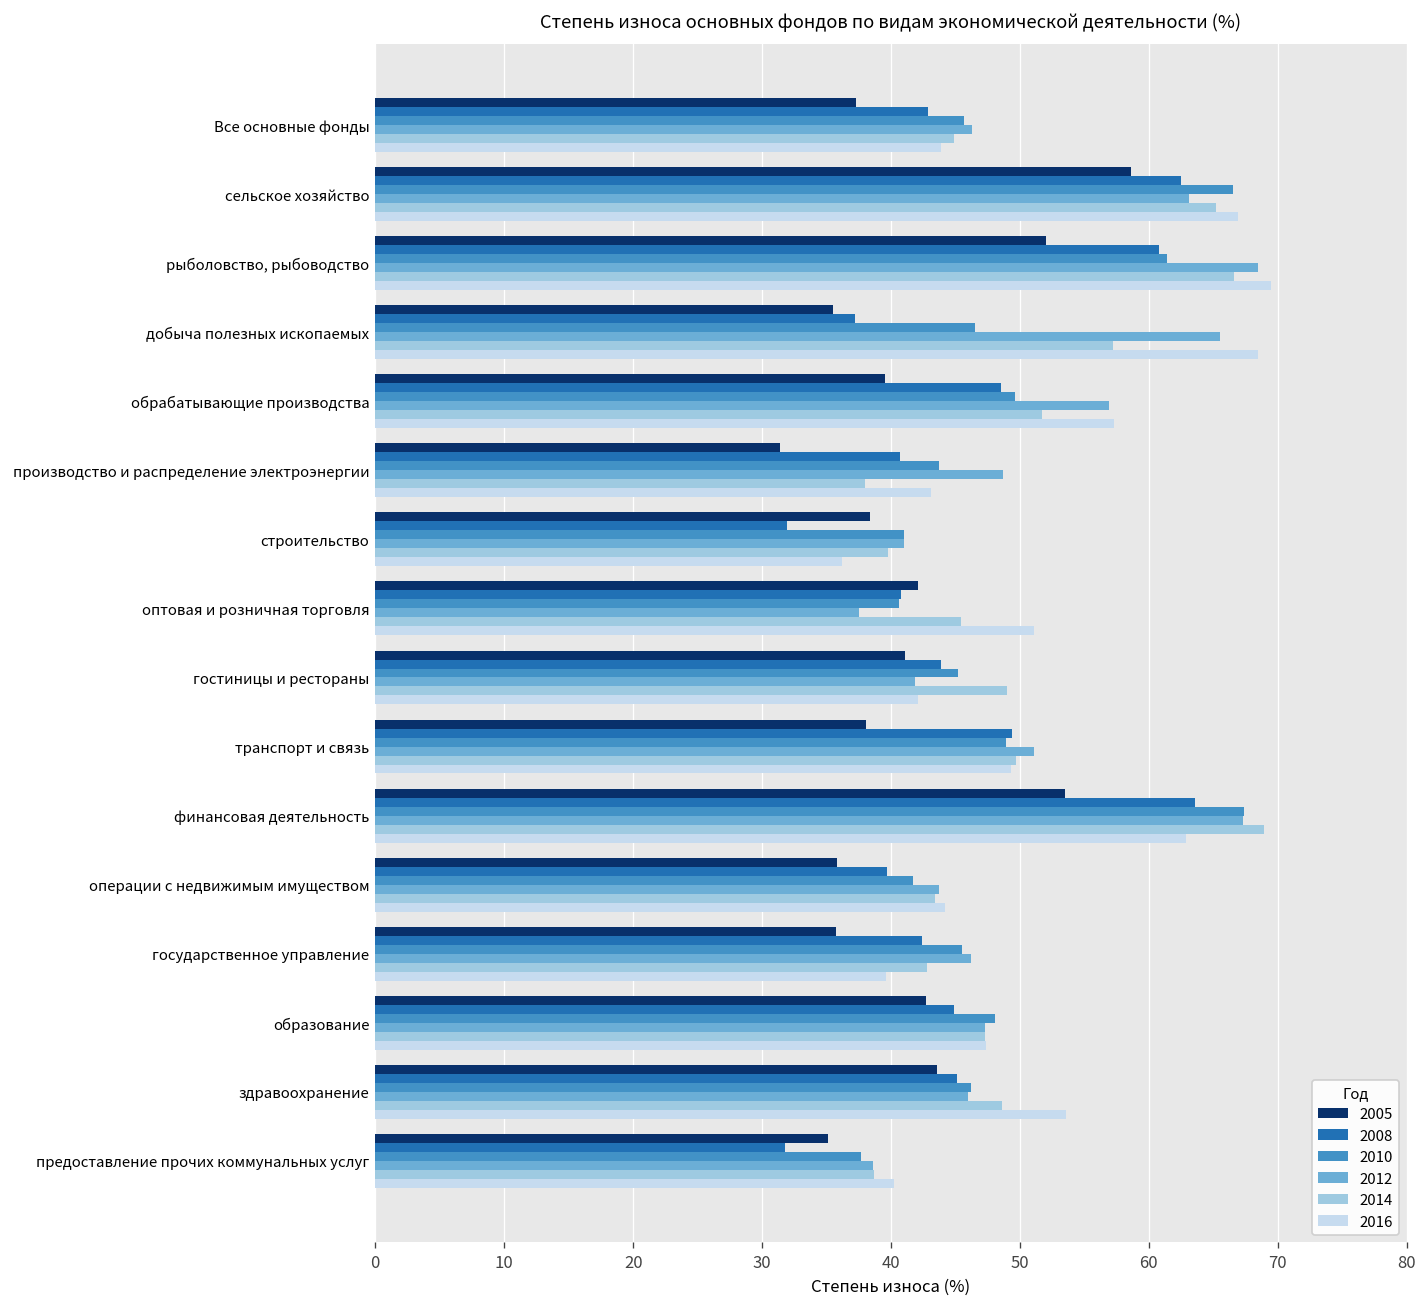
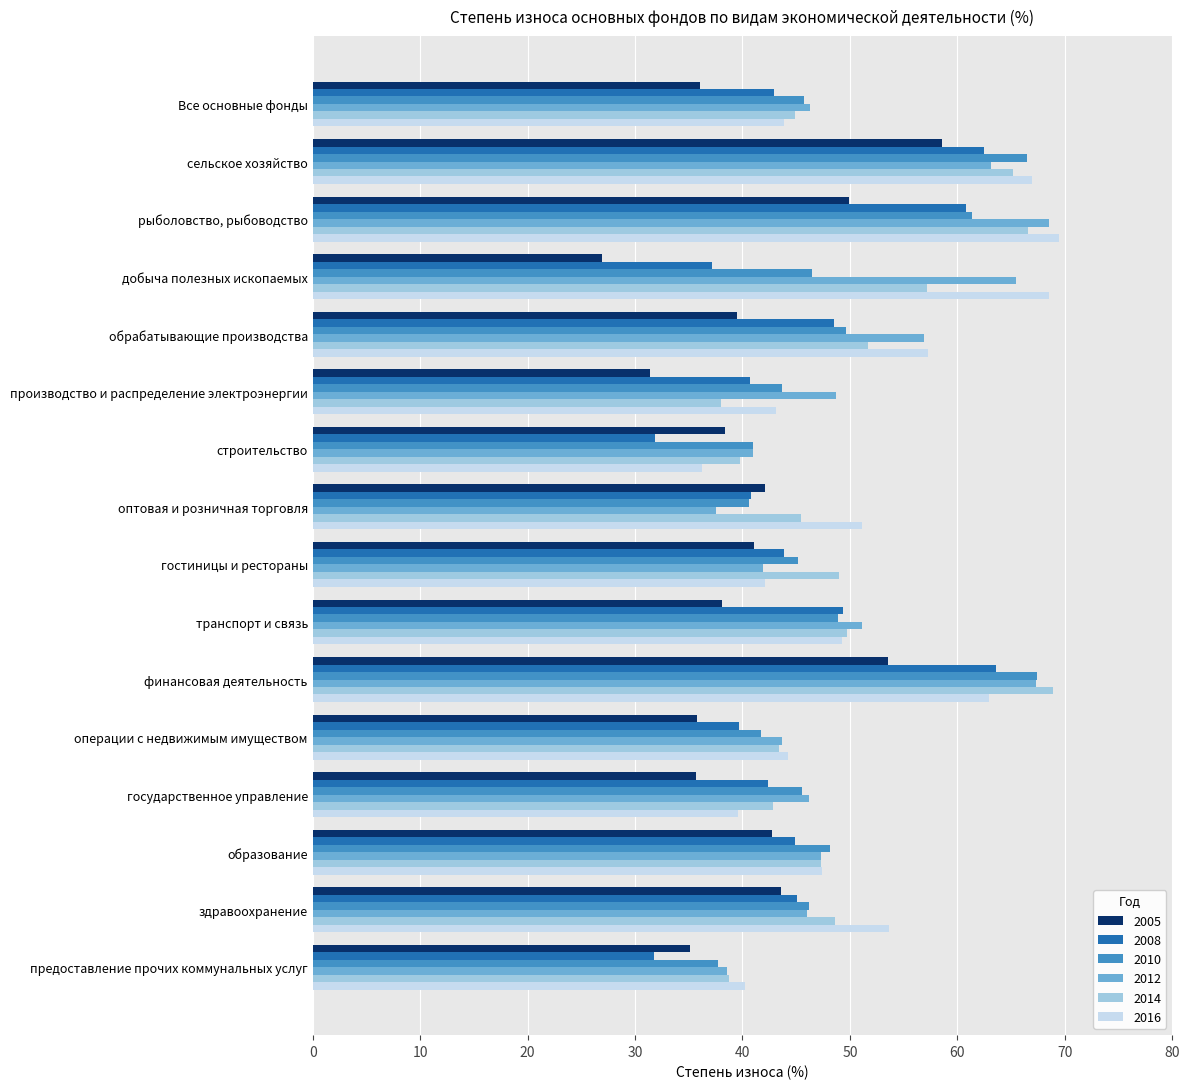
2005, Все основные фонды: 37.3 -> 36.0
2005, рыболовство, рыбоводство: 52.0 -> 49.9
2005, добыча полезных ископаемых: 35.5 -> 26.9
